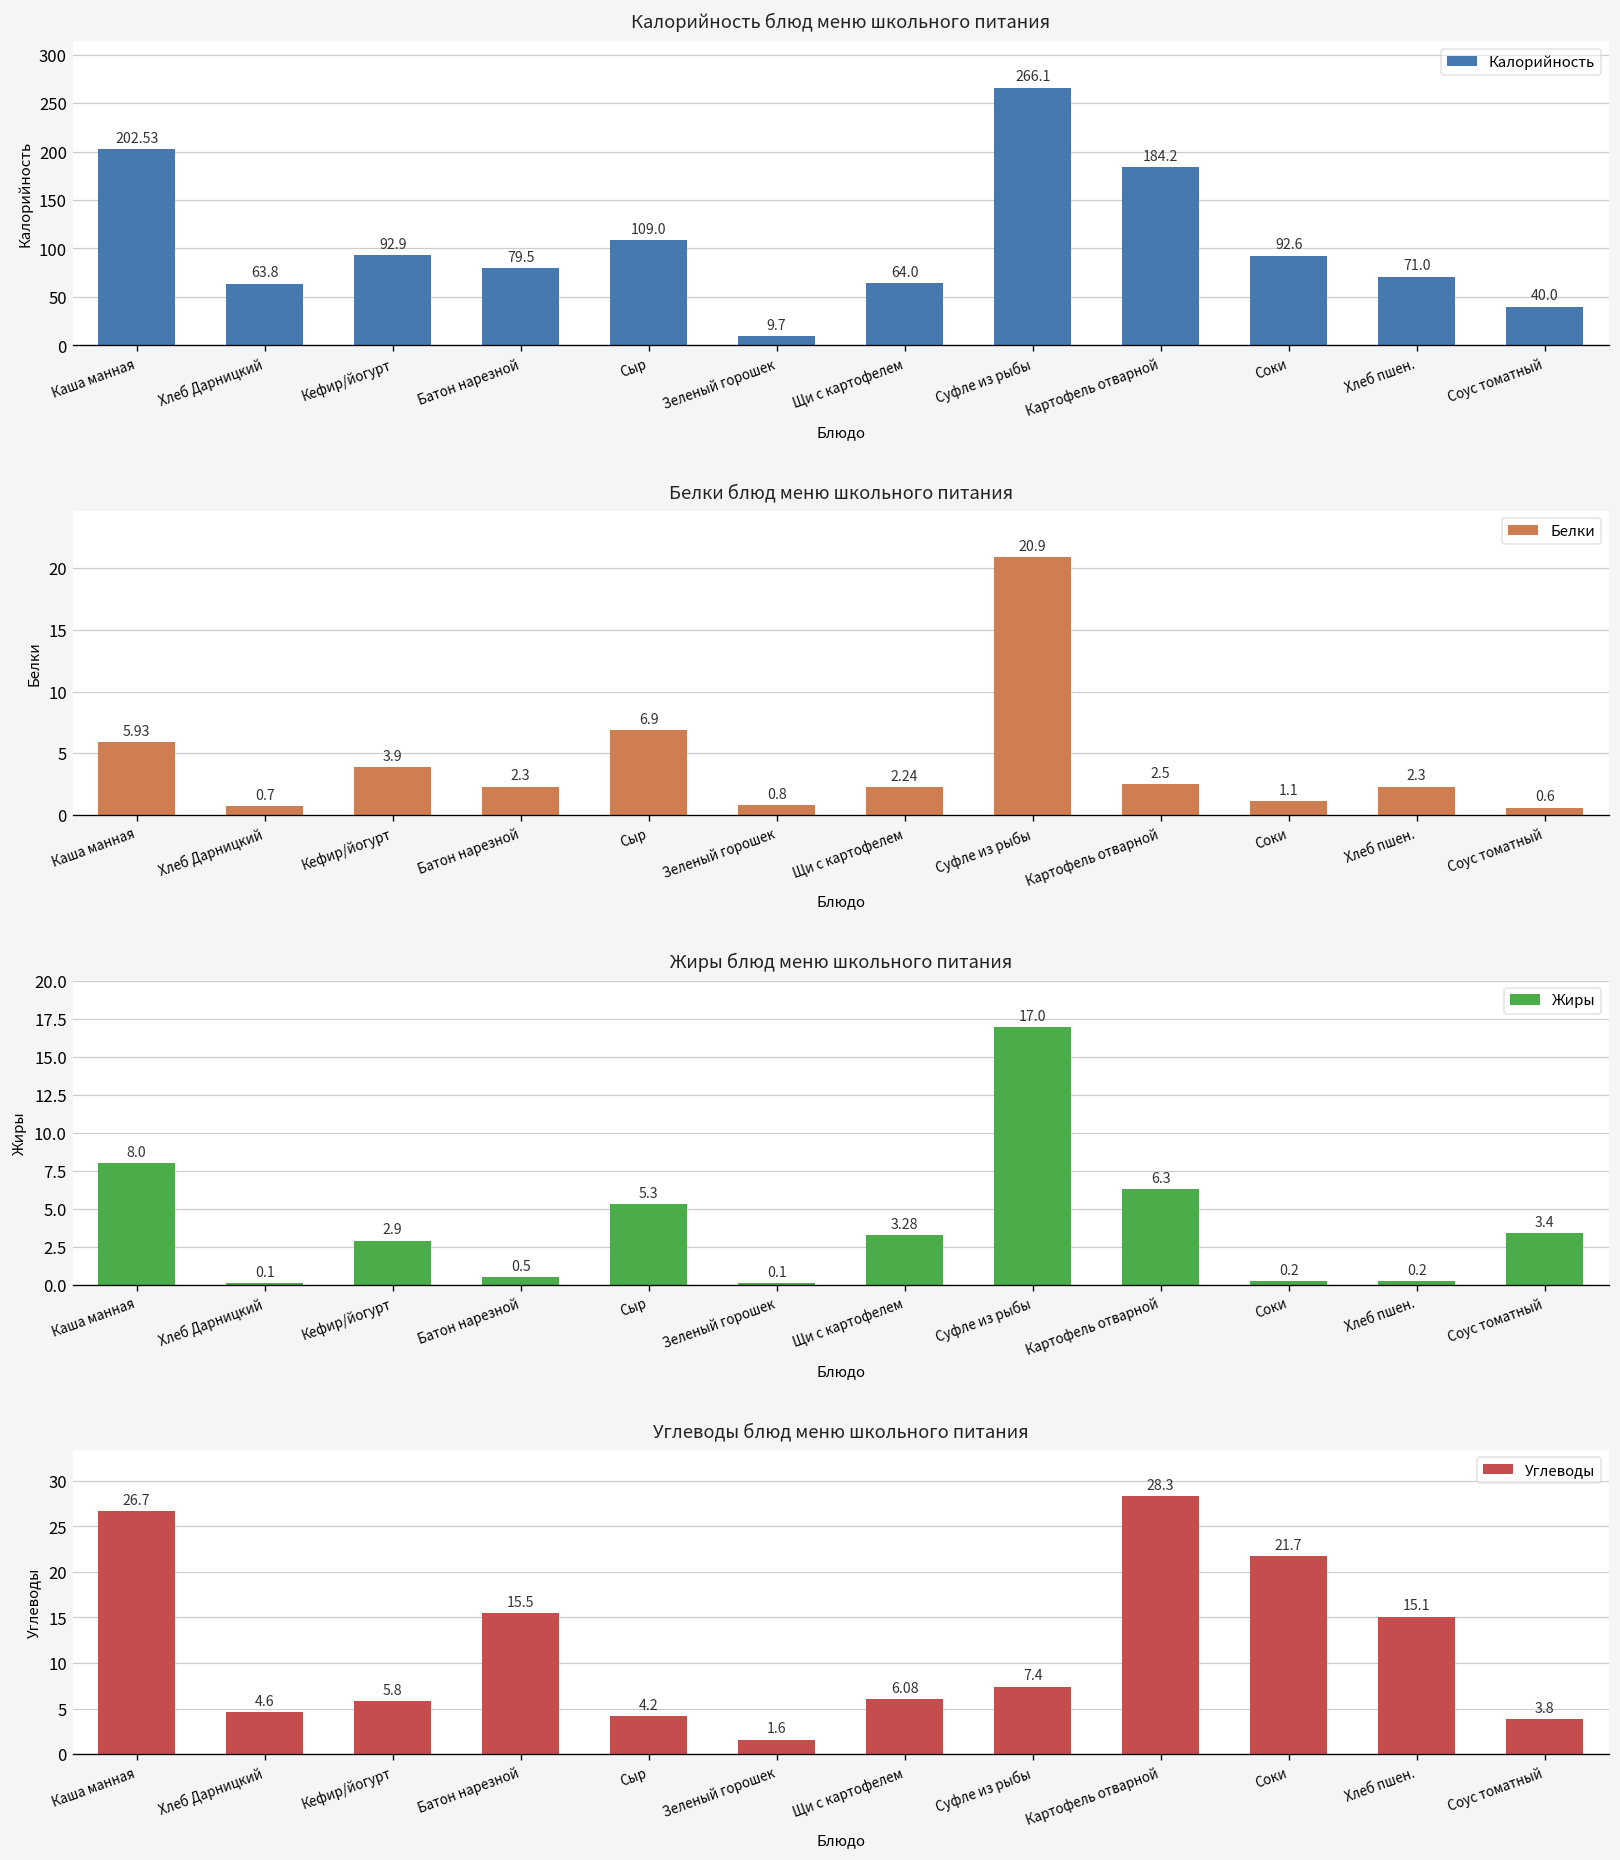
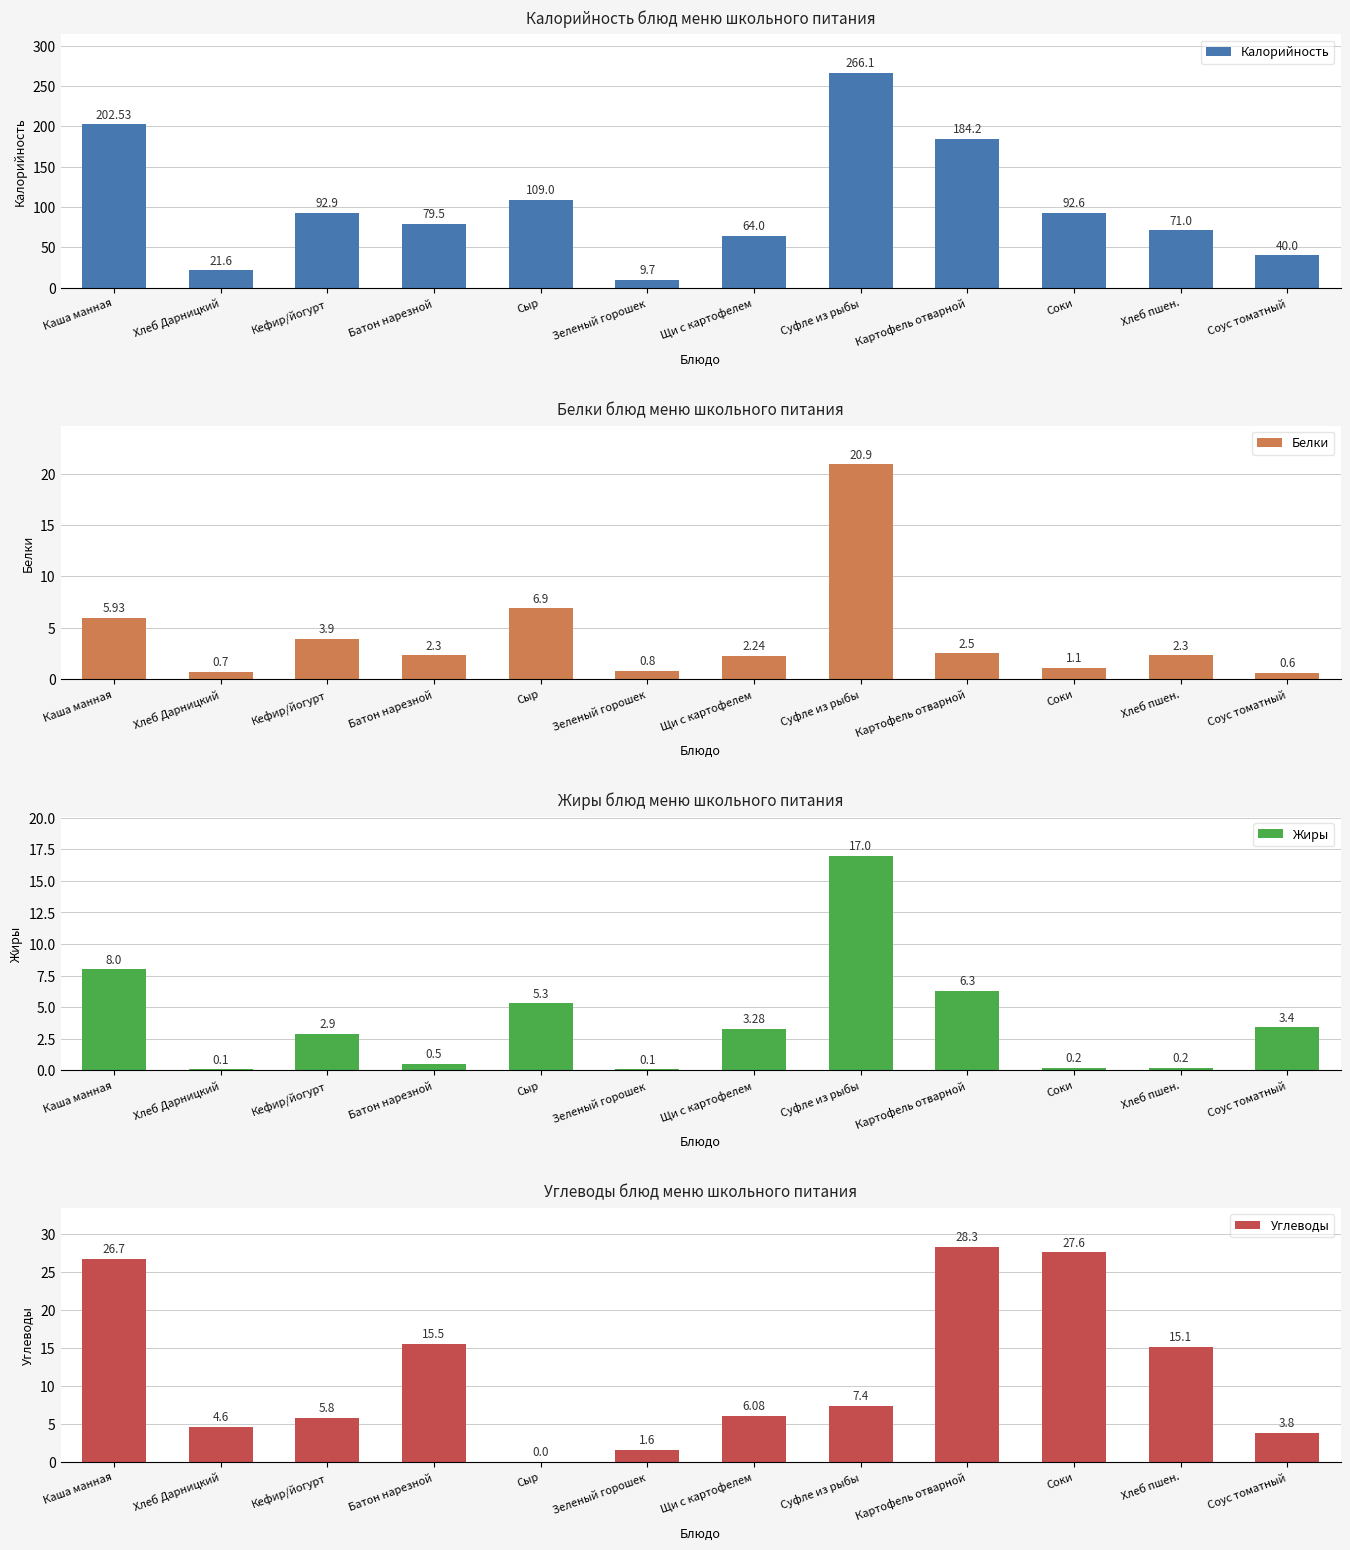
Калорийность блюд меню школьного питания, Хлеб Дарницкий: 63.8 -> 21.6
Углеводы блюд меню школьного питания, Сыр: 4.2 -> 0.0
Углеводы блюд меню школьного питания, Соки: 21.7 -> 27.6
